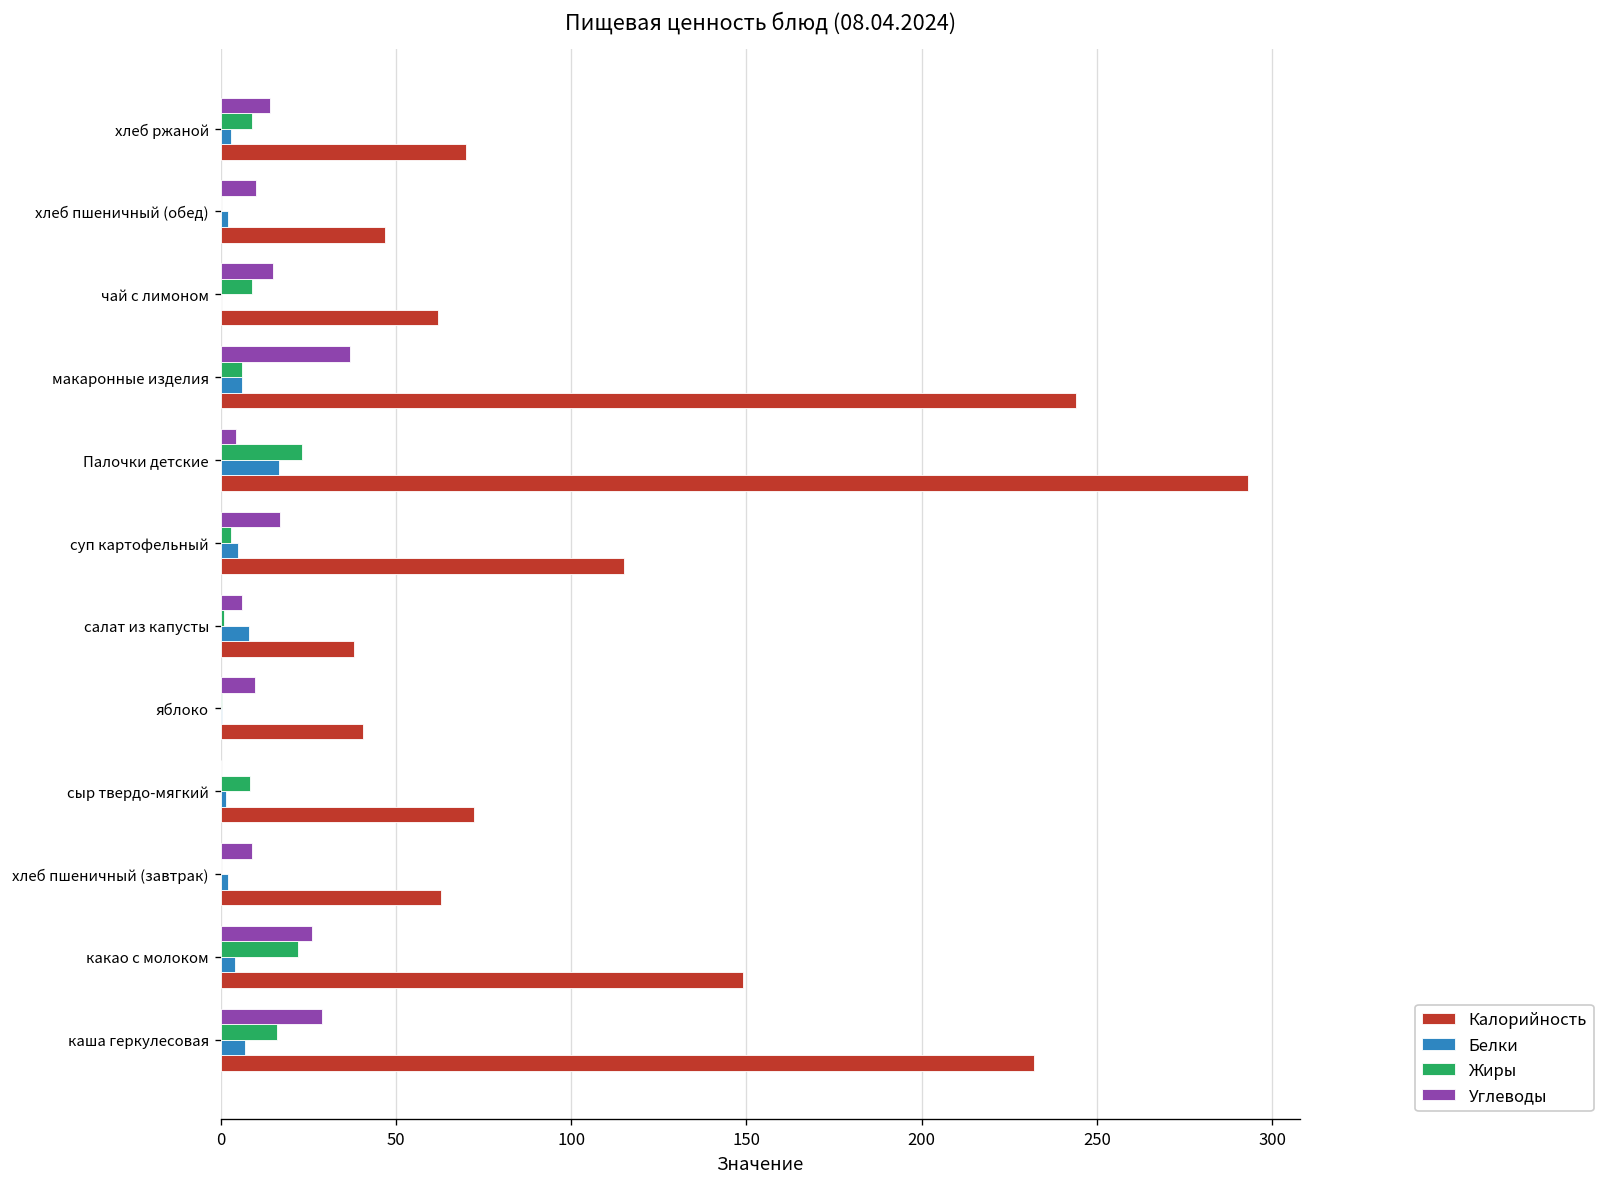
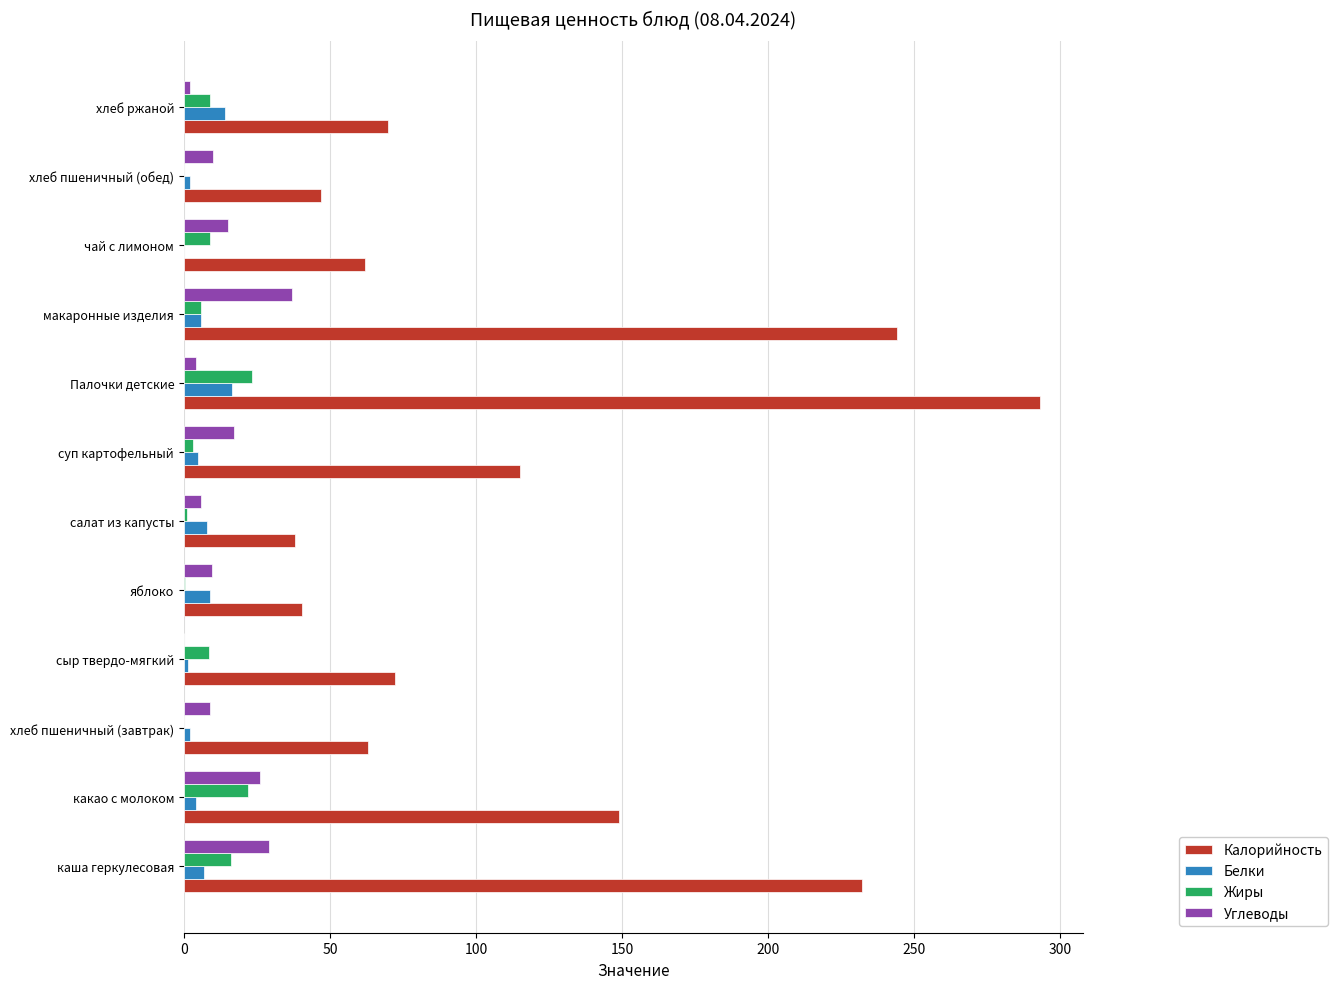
Углеводы, хлеб ржаной: 14 -> 2
Белки, хлеб ржаной: 3 -> 14
Белки, яблоко: 0 -> 9
